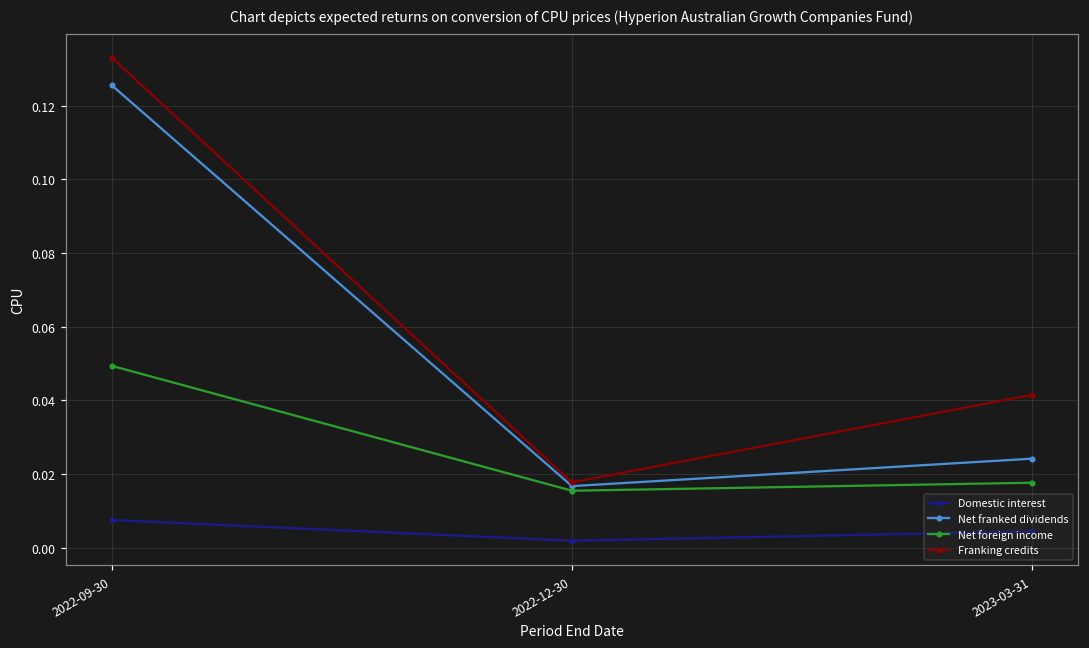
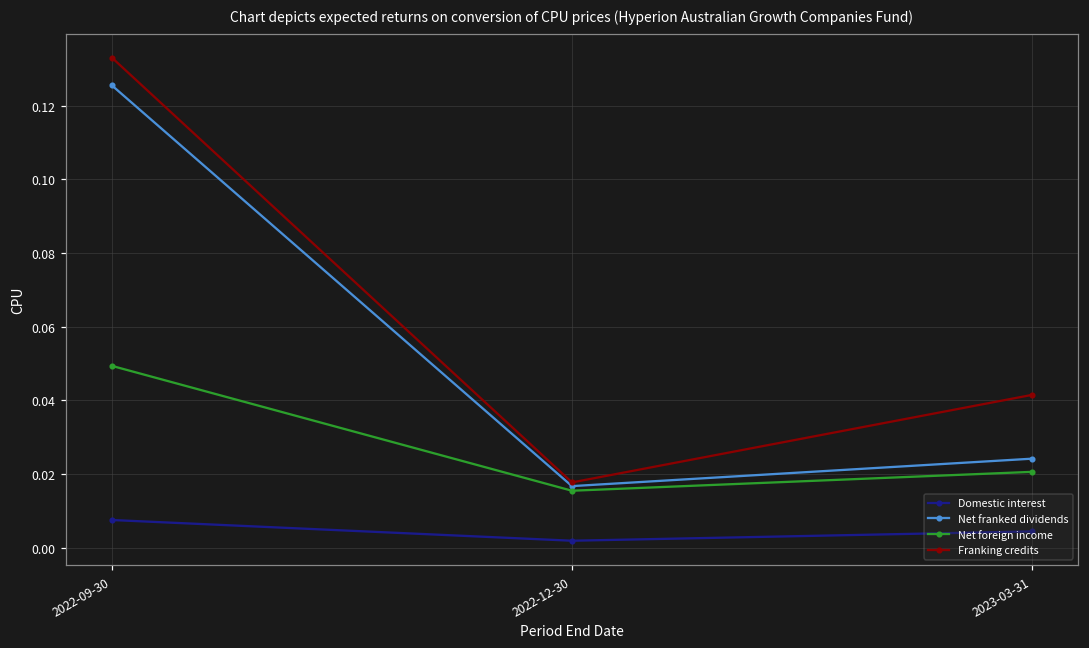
Net foreign income, 2023-03-31: 0.018 -> 0.021
